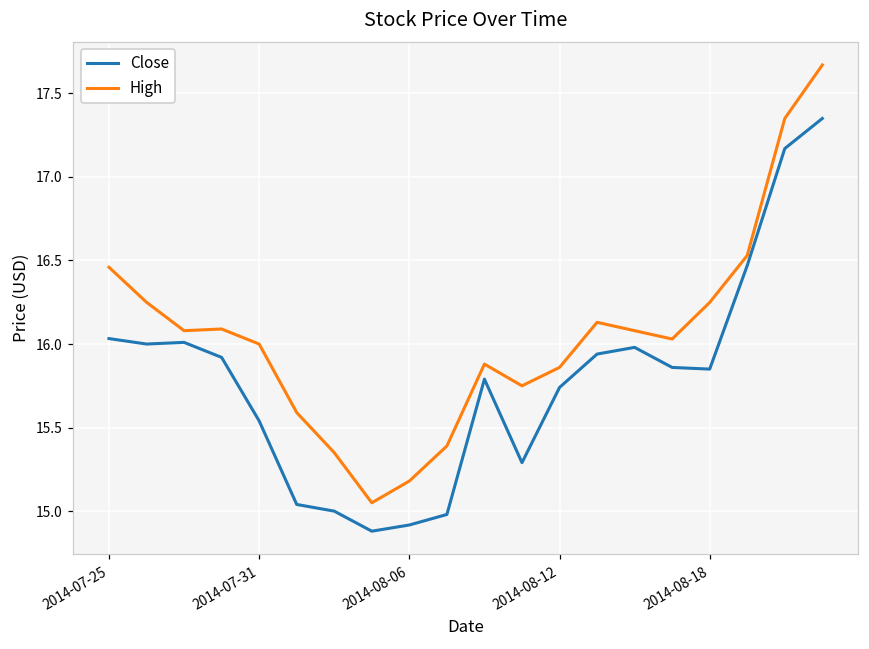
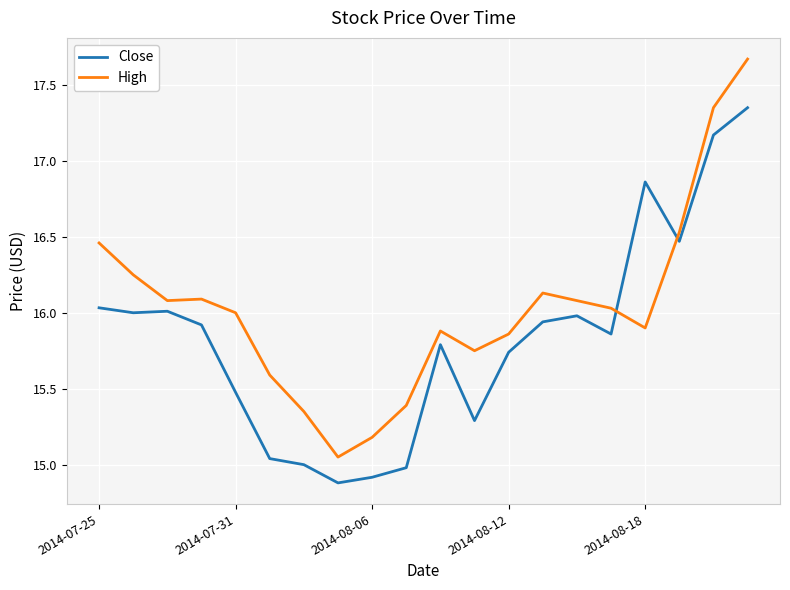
Close, 2014-07-31: 15.54 -> 15.48
Close, 2014-08-18: 15.85 -> 16.86
High, 2014-08-18: 16.25 -> 15.90
